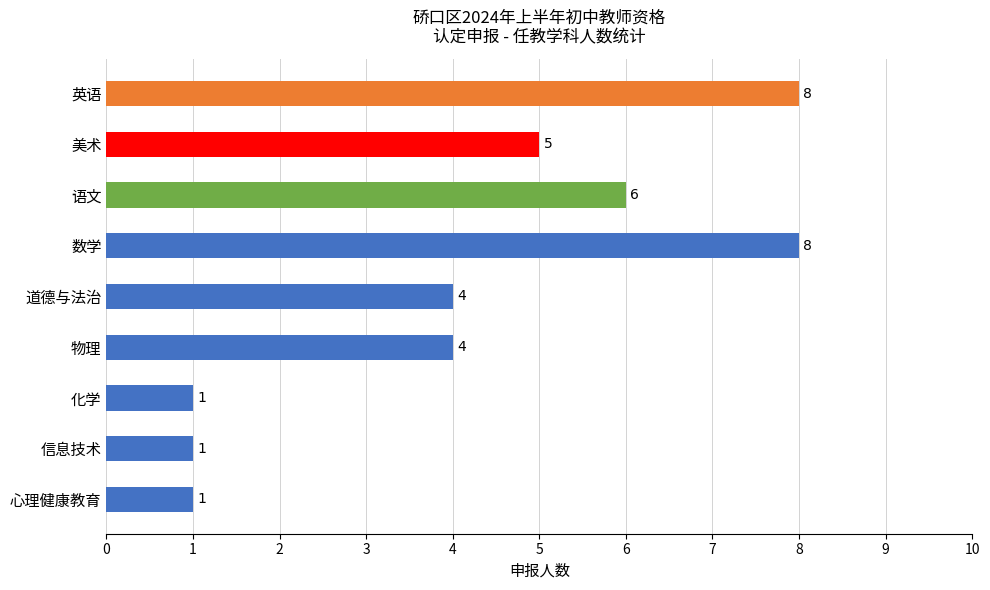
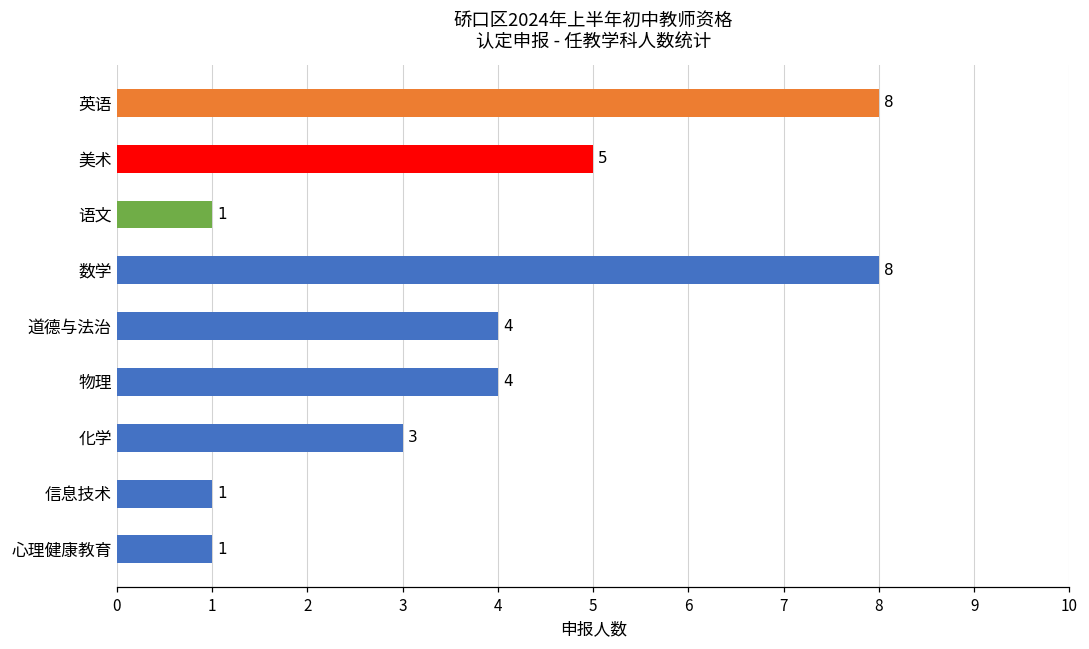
语文: 6 -> 1
化学: 1 -> 3
